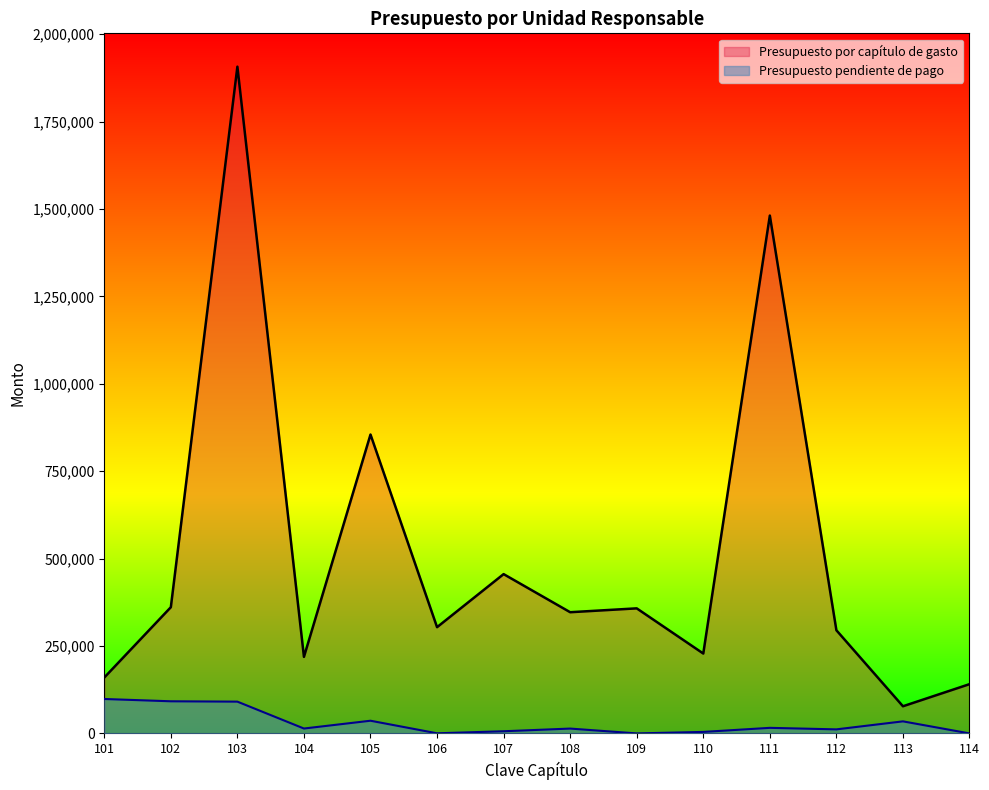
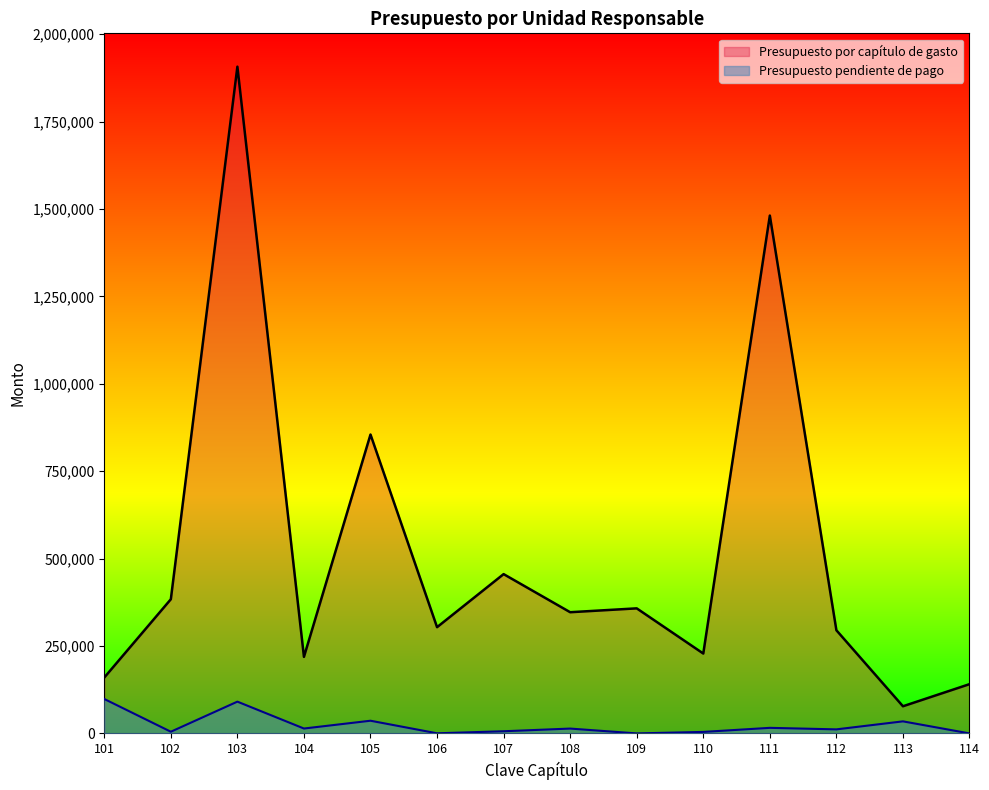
Presupuesto por capítulo de gasto, 102: 360,000 -> 380,000
Presupuesto pendiente de pago, 102: 90,000 -> 0
